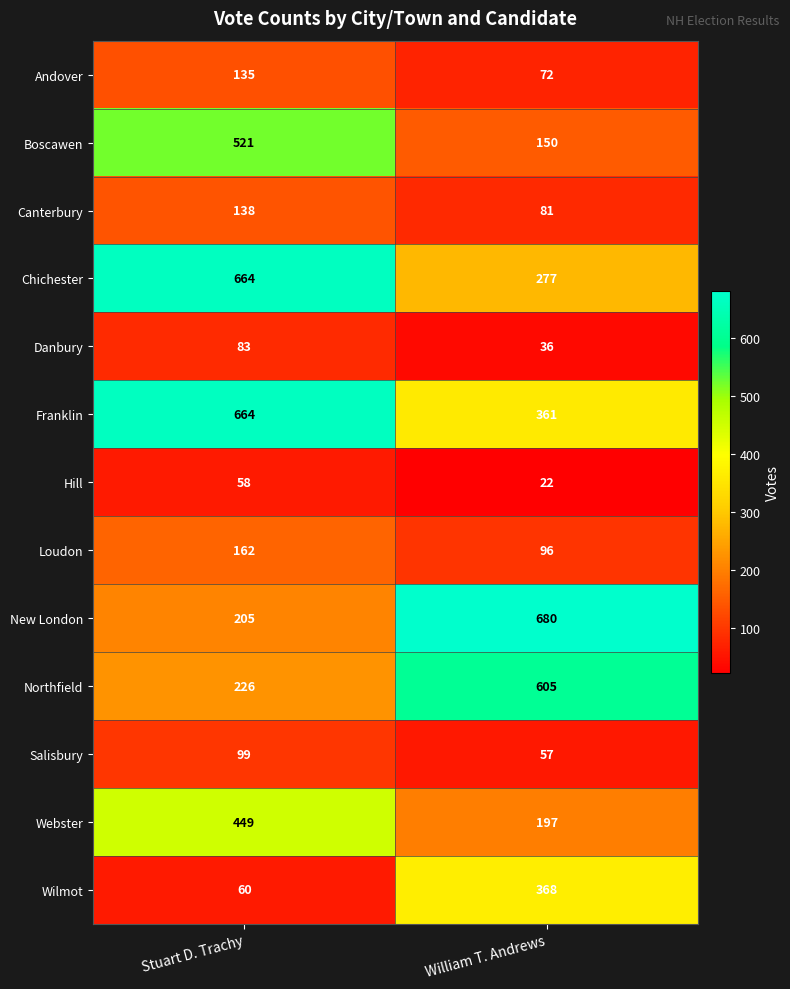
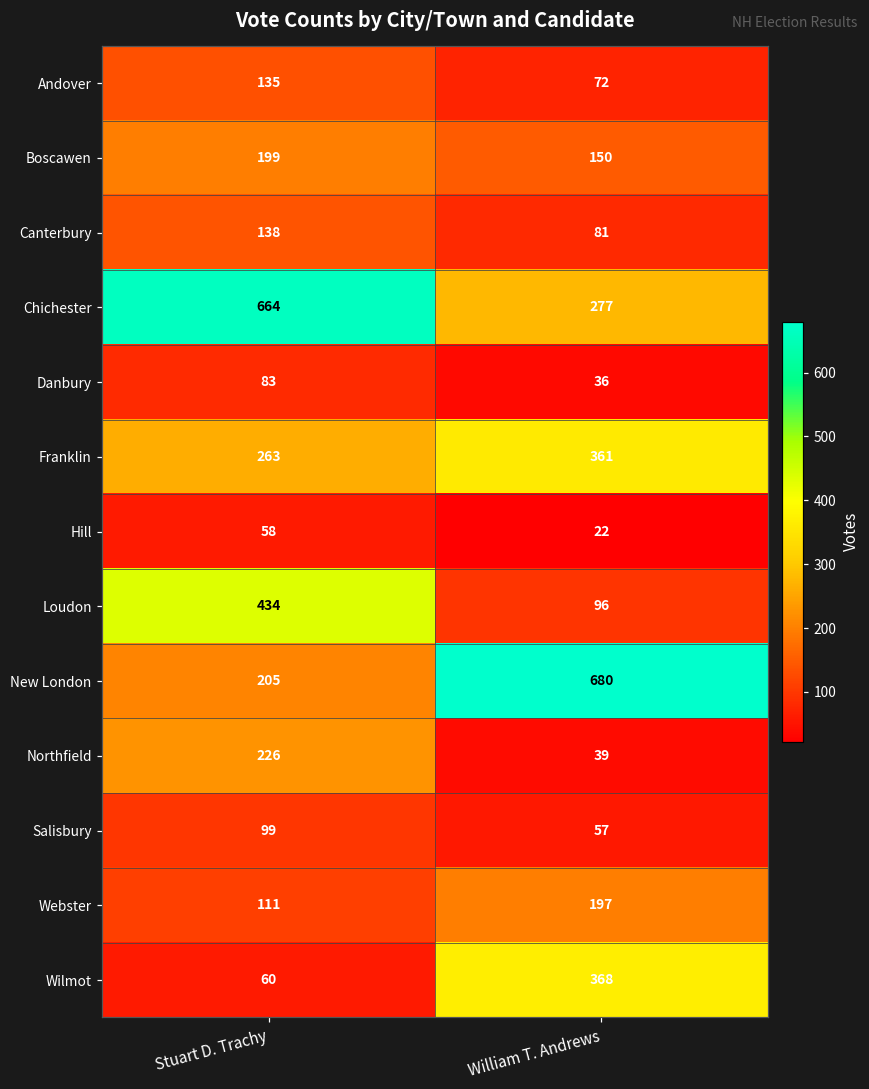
Boscawen, Stuart D. Trachy: 521 -> 199
Franklin, Stuart D. Trachy: 664 -> 263
Loudon, Stuart D. Trachy: 162 -> 434
Northfield, William T. Andrews: 605 -> 39
Webster, Stuart D. Trachy: 449 -> 111
